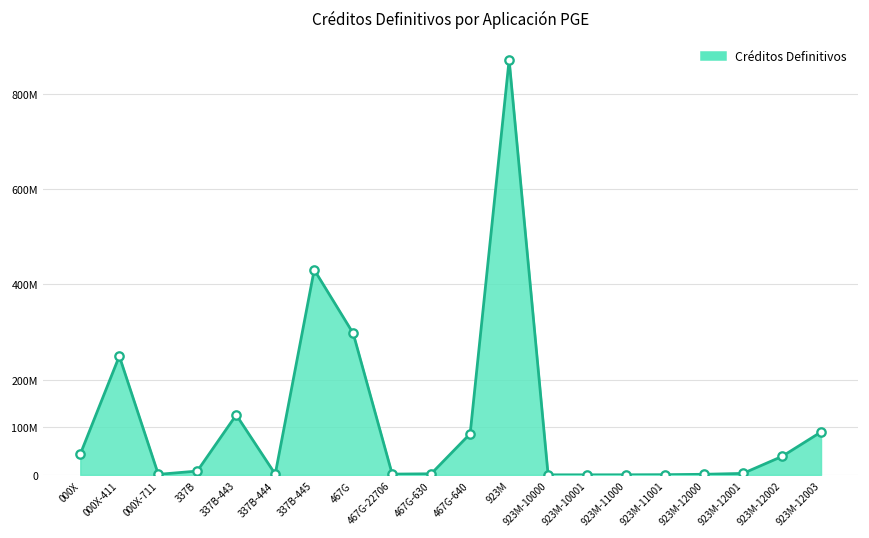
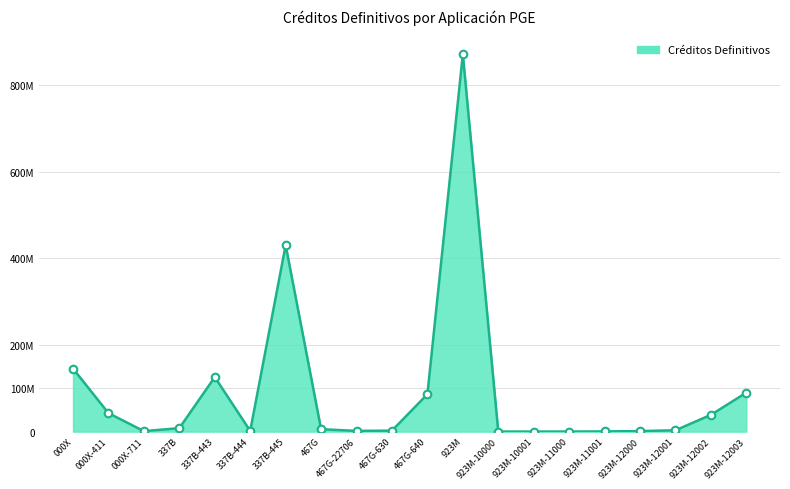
000X: 40000000 -> 150000000
000X-411: 250000000 -> 40000000
467G: 300000000 -> 10000000
